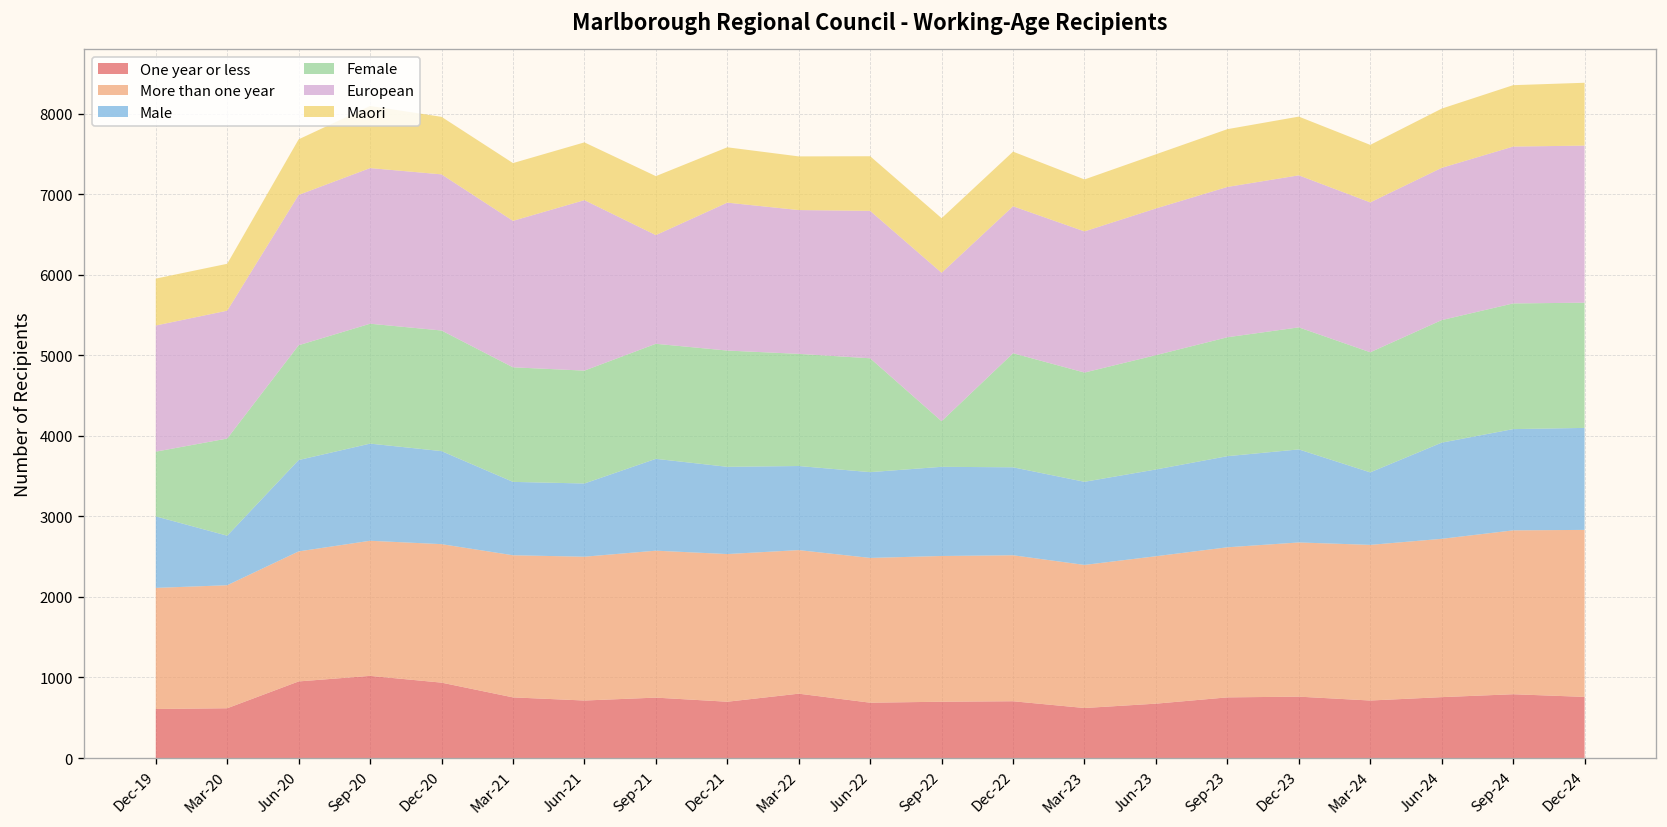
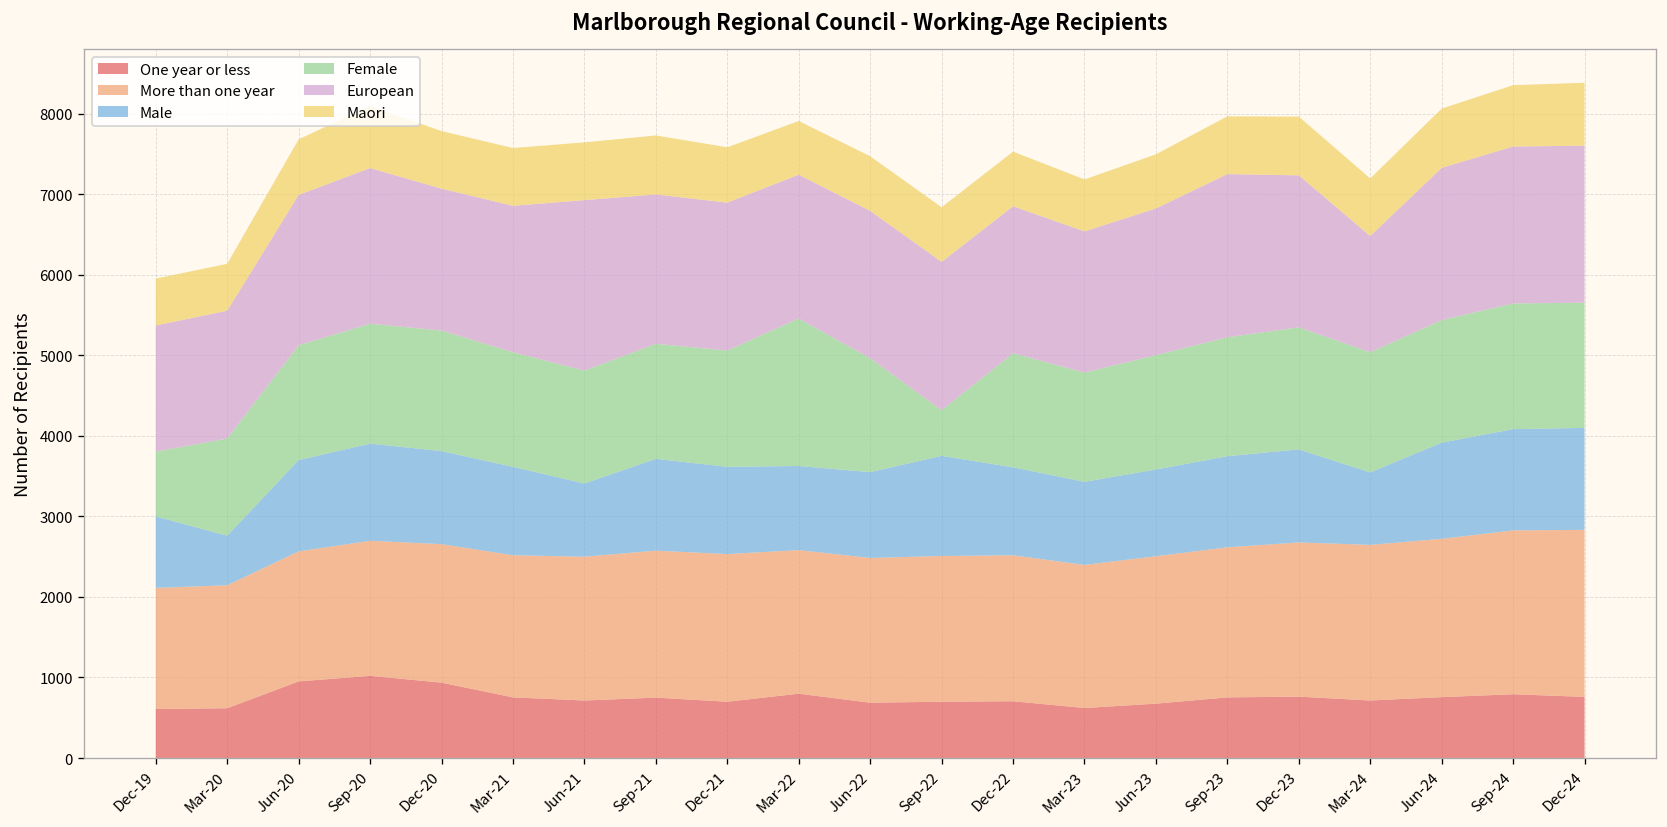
European, Dec-20: 1900 -> 1800
Male, Mar-21: 900 -> 1100
European, Sep-21: 1300 -> 1900
Female, Mar-22: 1400 -> 1800
Male, Sep-22: 1100 -> 1200
European, Sep-23: 1900 -> 2000
European, Mar-24: 1900 -> 1400
